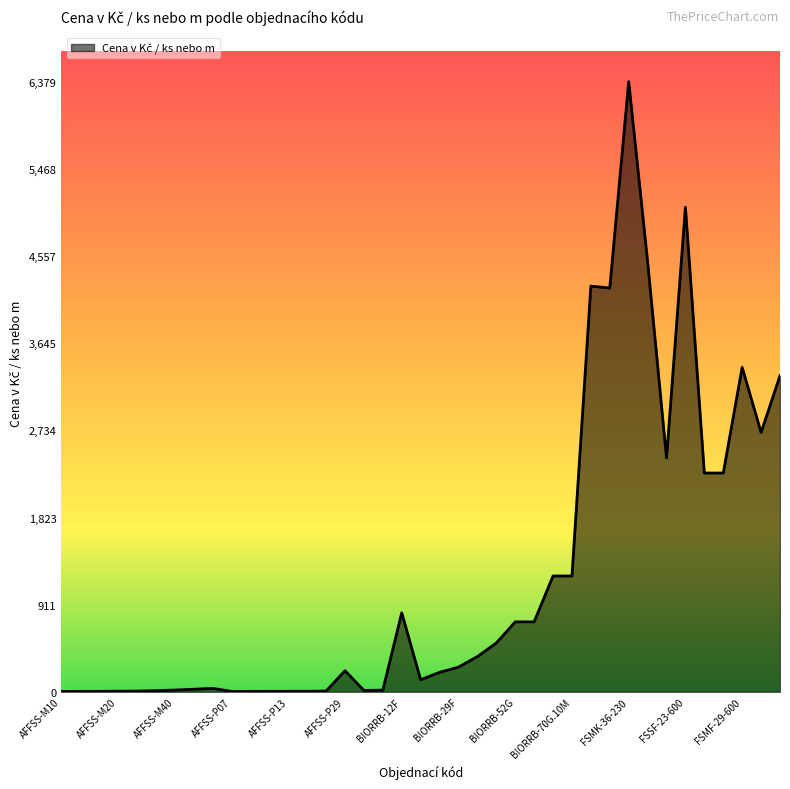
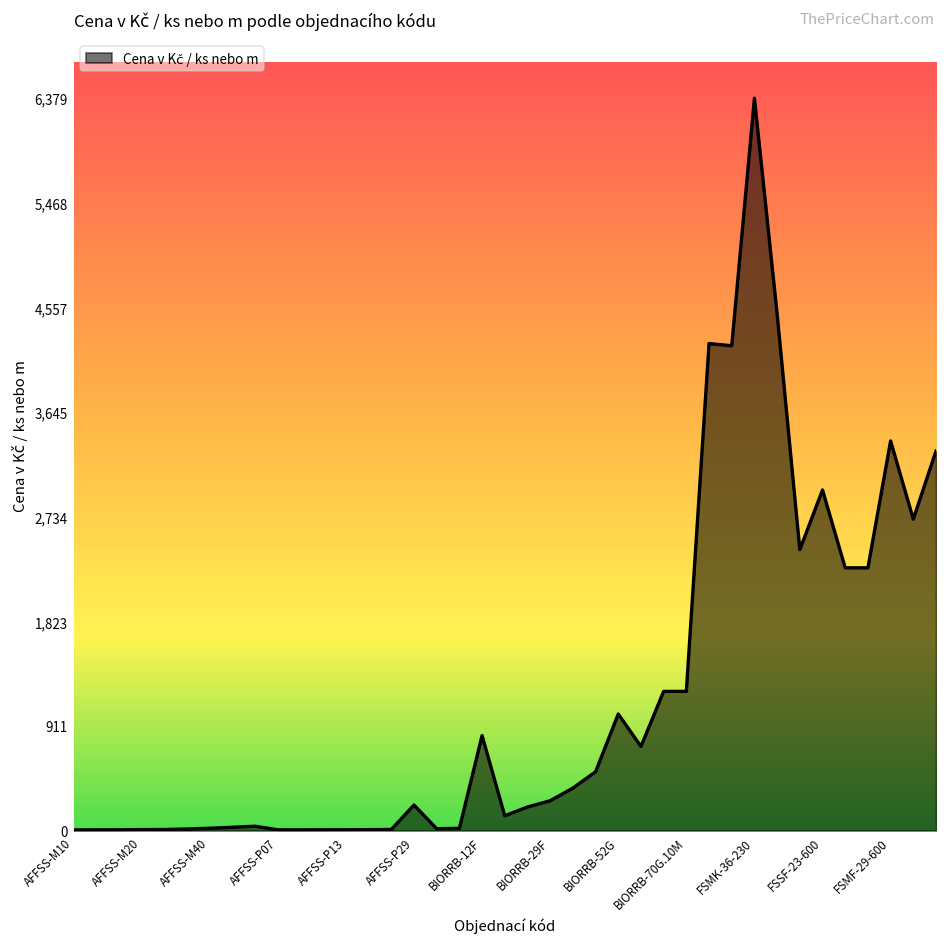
BIORRB-52G: 700 -> 1,000
FSSF-23-600: 5,100 -> 3,000
